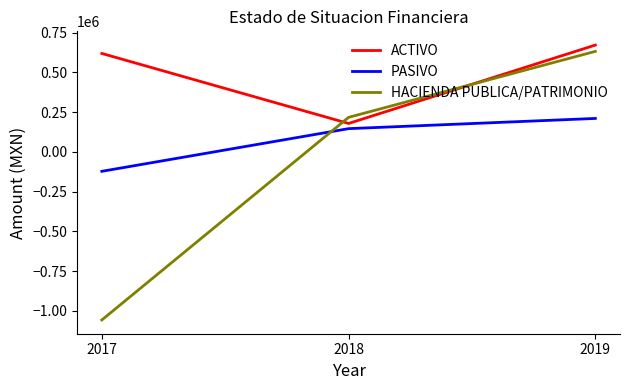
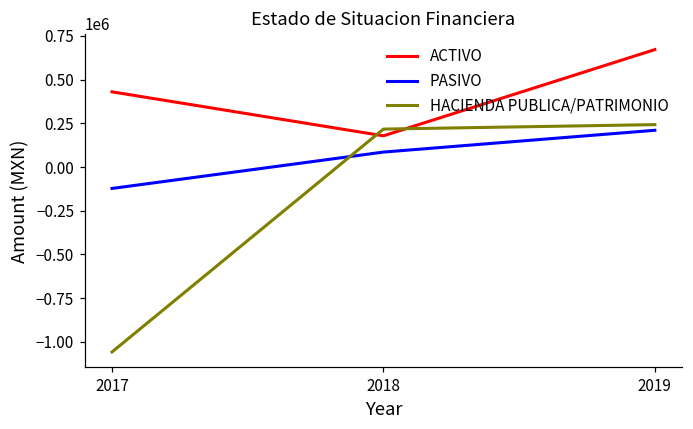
ACTIVO, 2017: 620000 -> 430000
PASIVO, 2018: 150000 -> 90000
HACIENDA PUBLICA/PATRIMONIO, 2019: 630000 -> 240000
